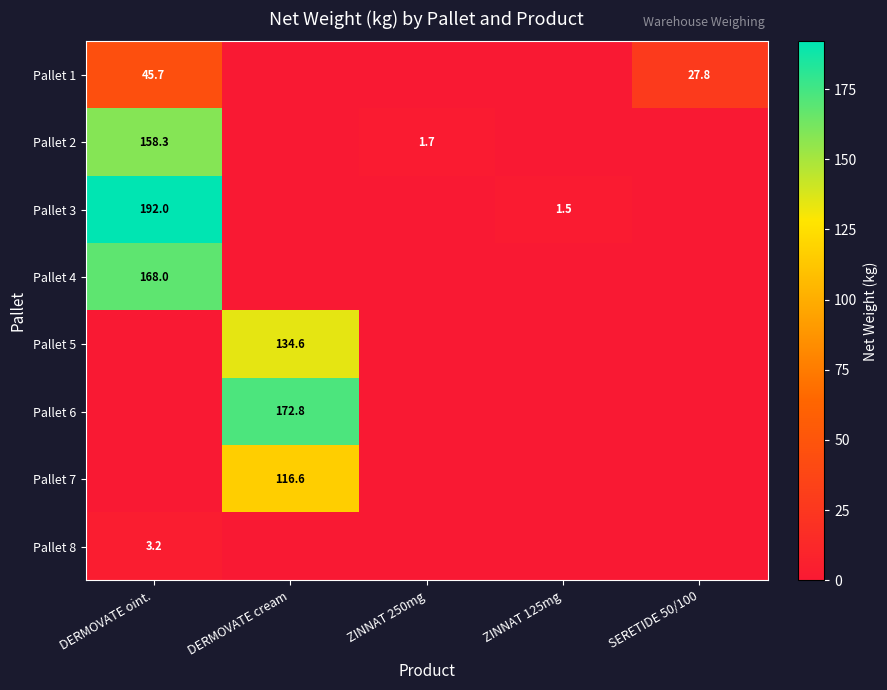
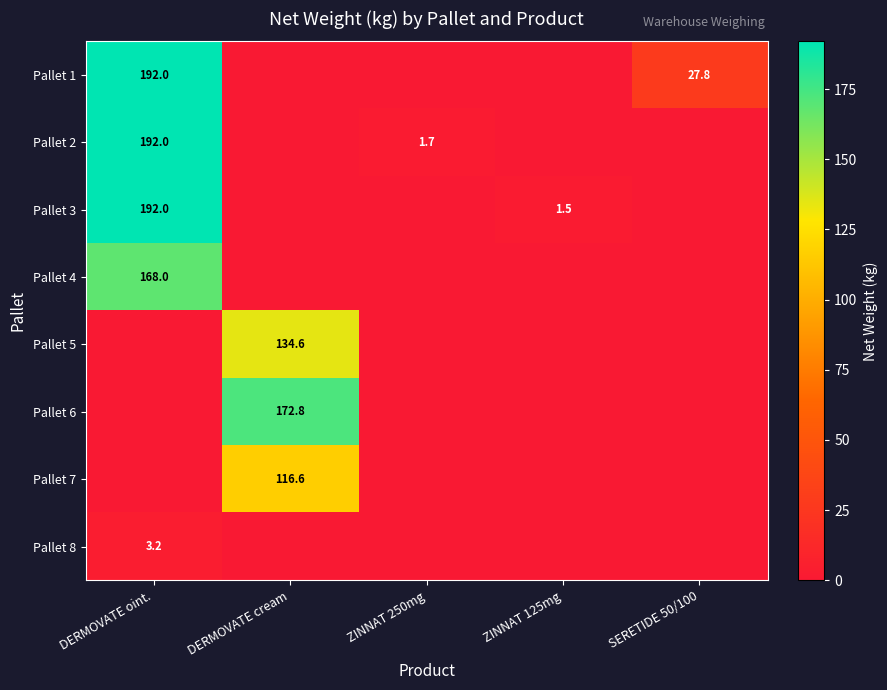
Pallet 1, DERMOVATE oint.: 45.7 -> 192.0
Pallet 2, DERMOVATE oint.: 158.3 -> 192.0
